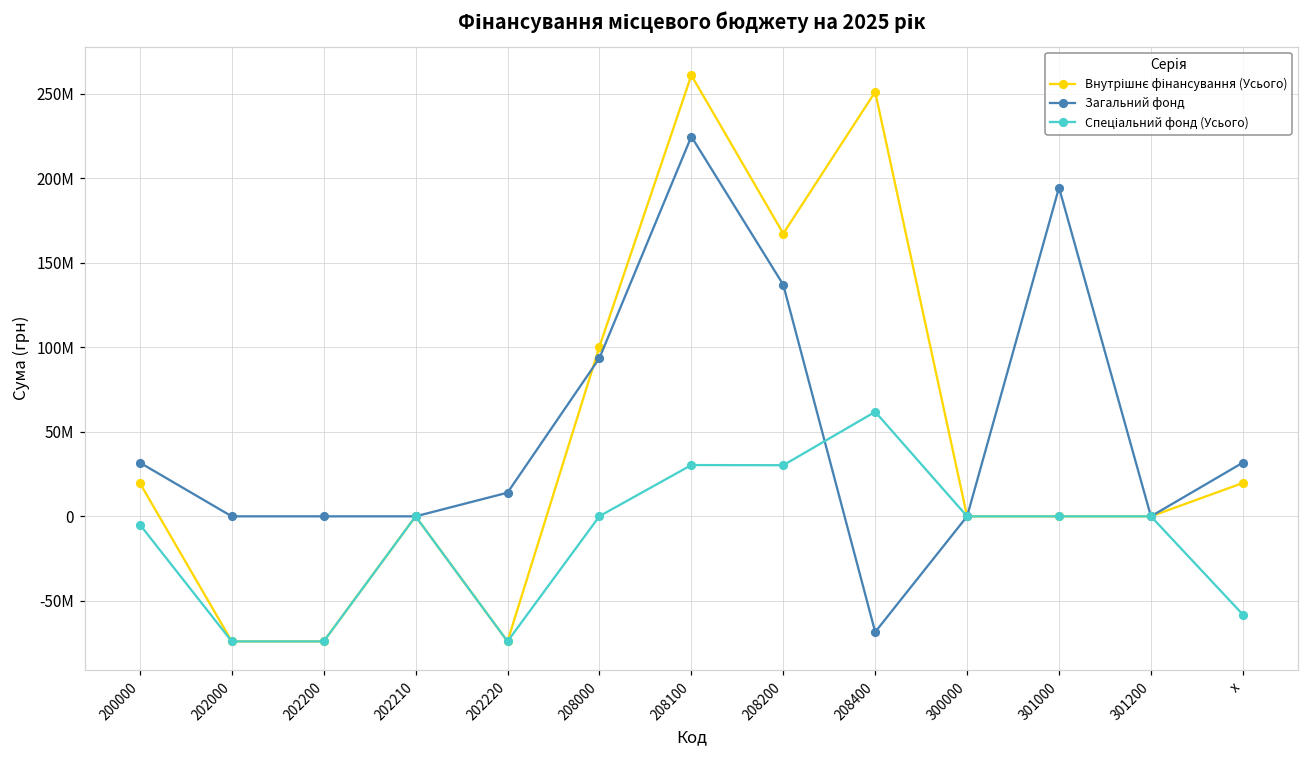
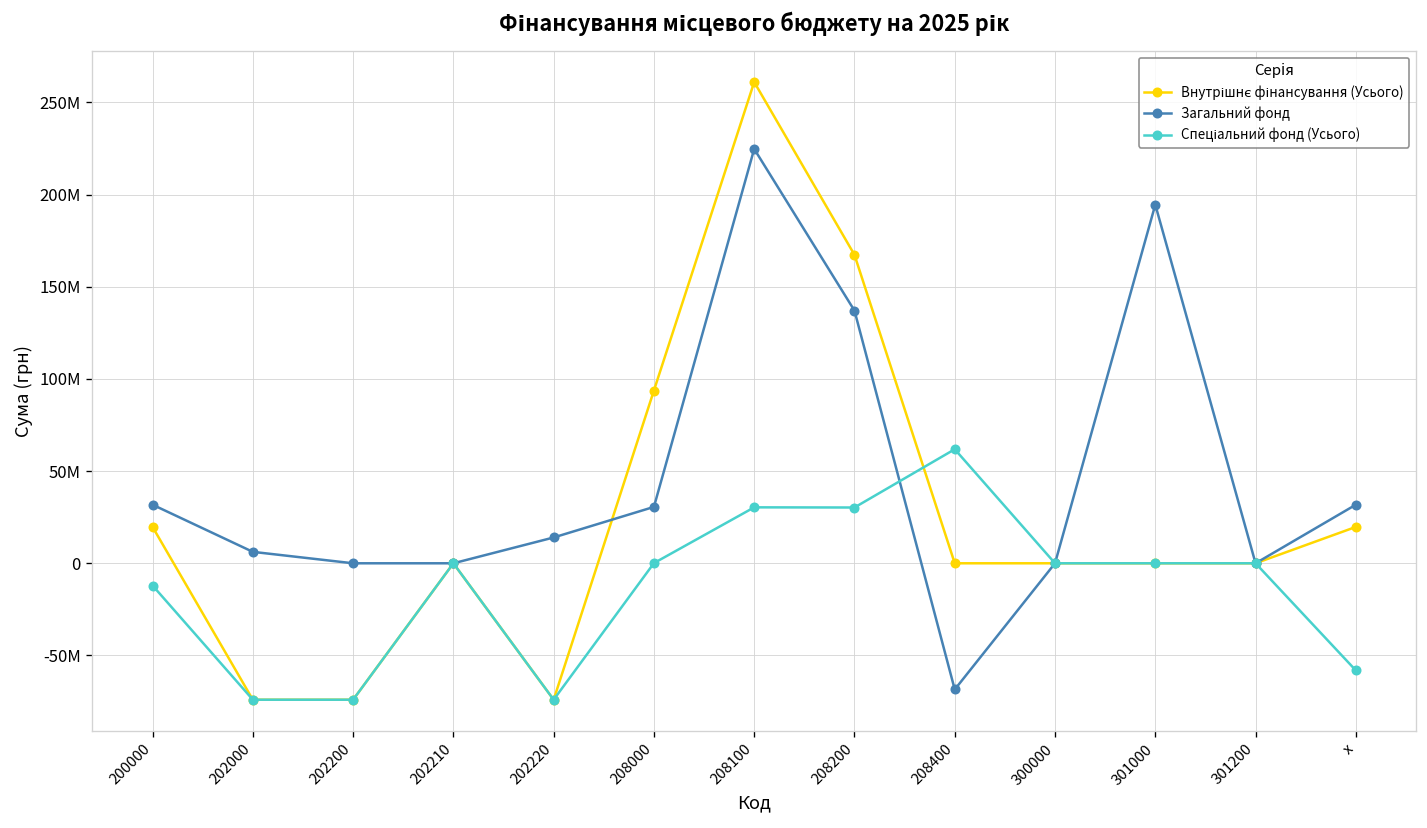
Спеціальний фонд (Усього), 200000: -5000000 -> -12000000
Загальний фонд, 202000: 0 -> 6000000
Внутрішнє фінансування (Усього), 208000: 100000000 -> 94000000
Загальний фонд, 208000: 94000000 -> 31000000
Внутрішнє фінансування (Усього), 208400: 251000000 -> 0
